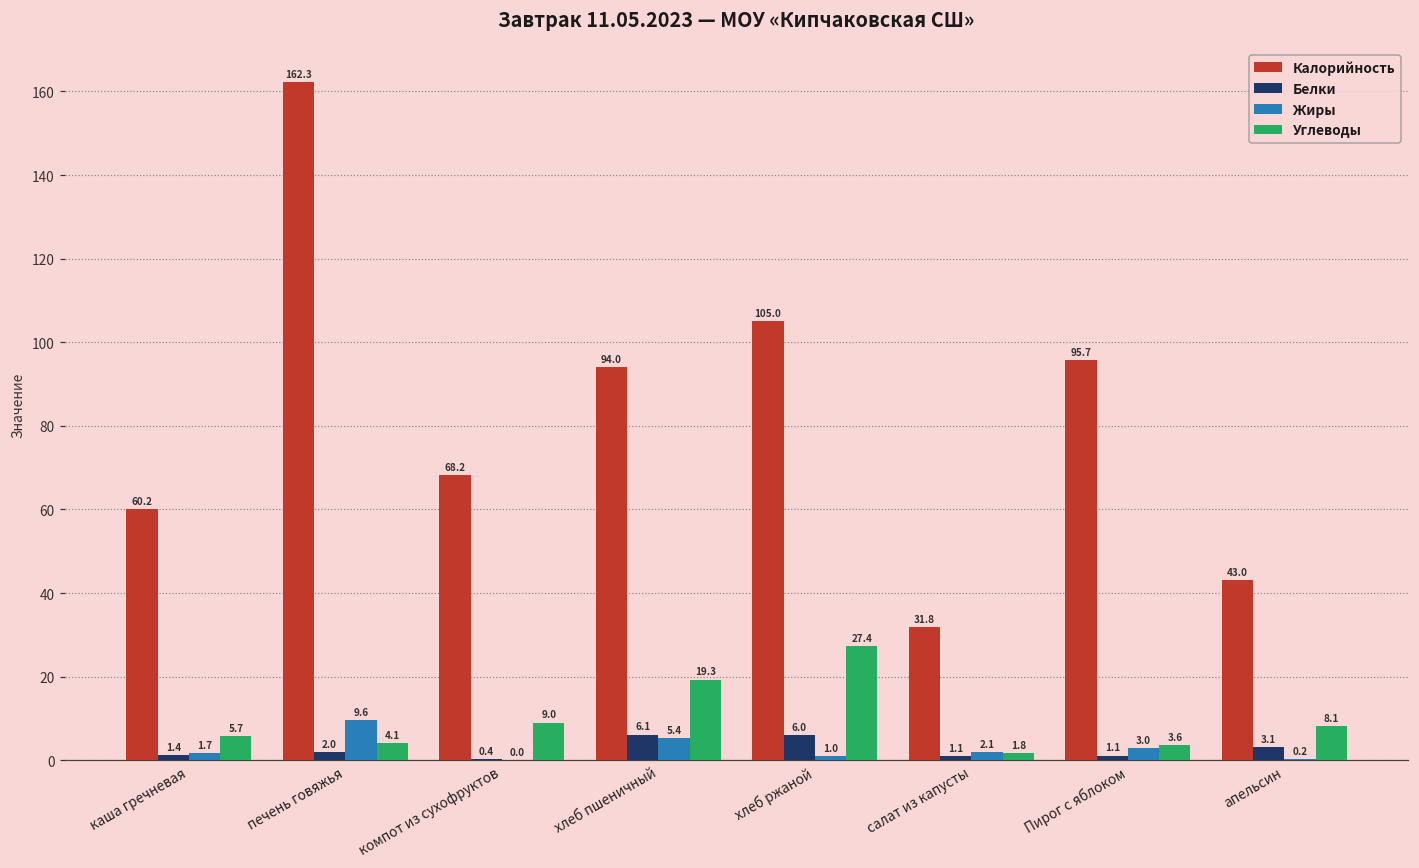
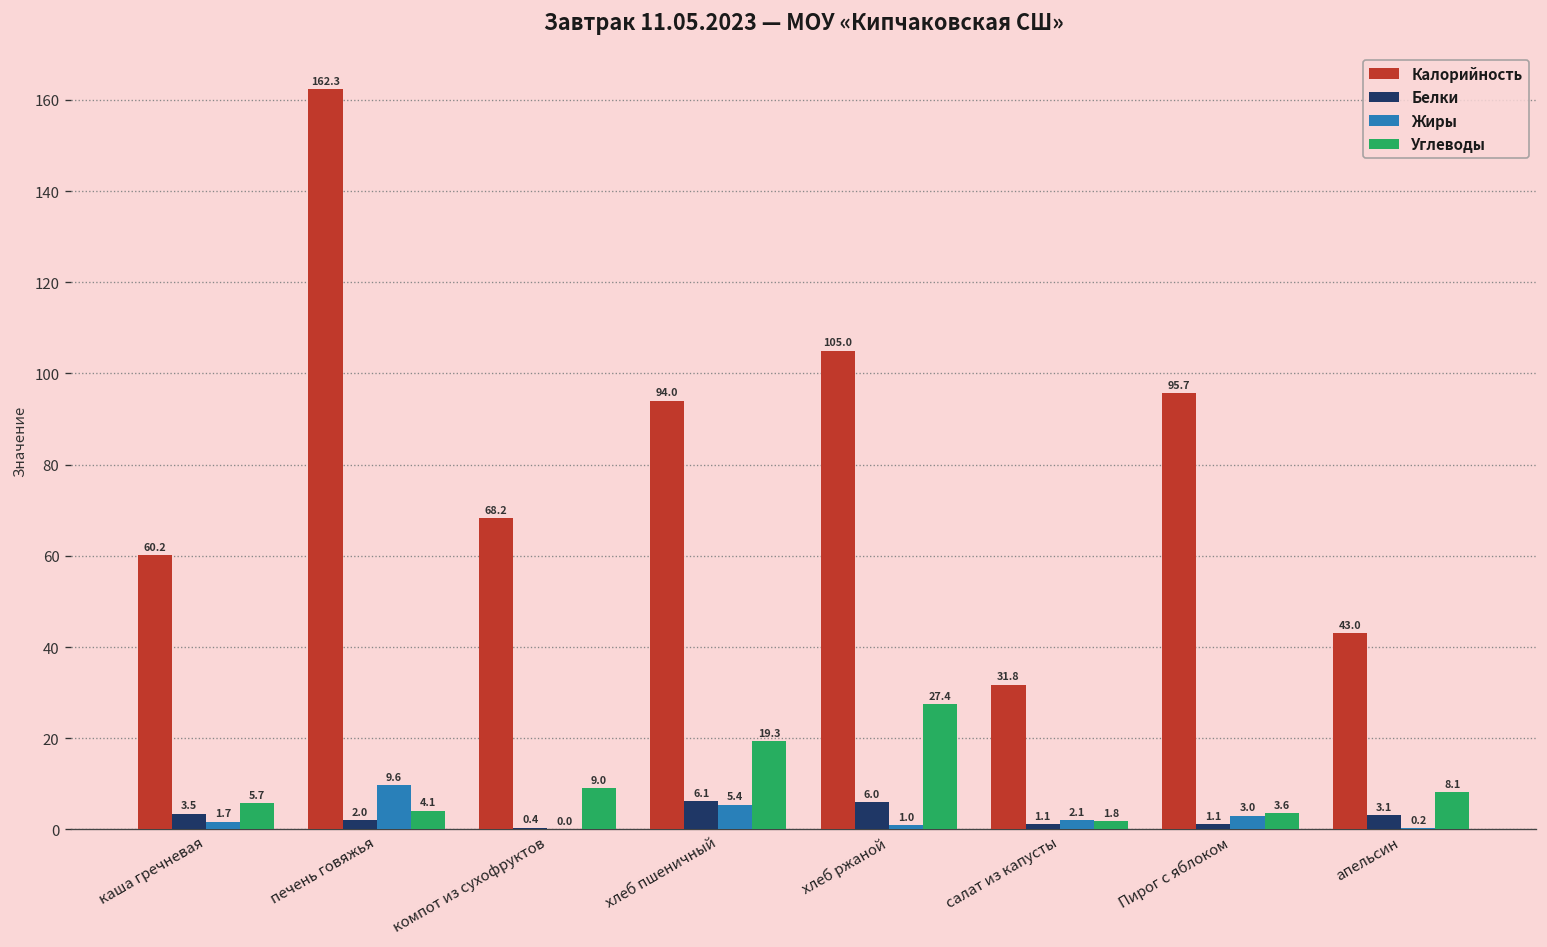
Белки, каша гречневая: 1.4 -> 3.5
